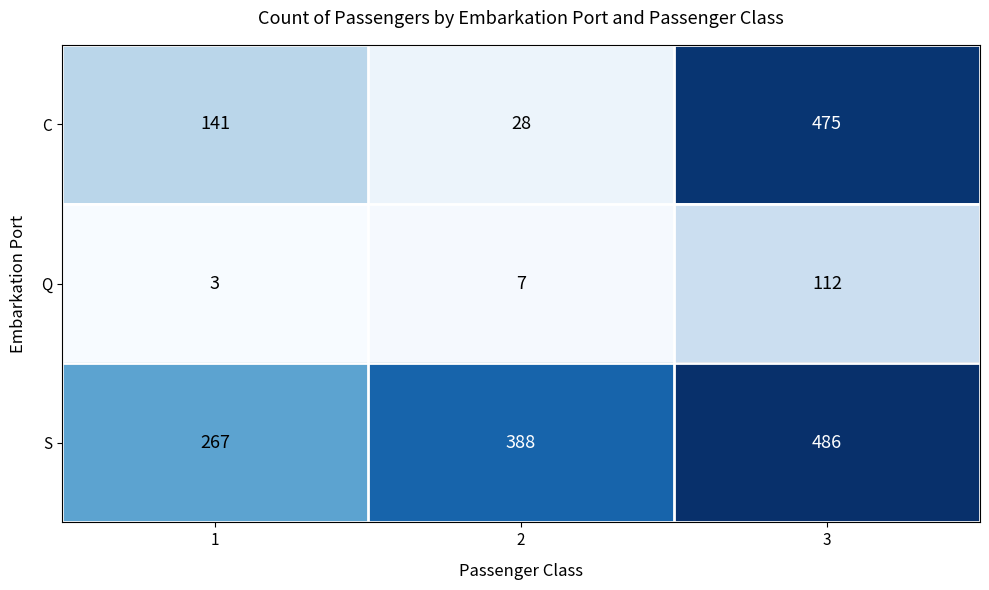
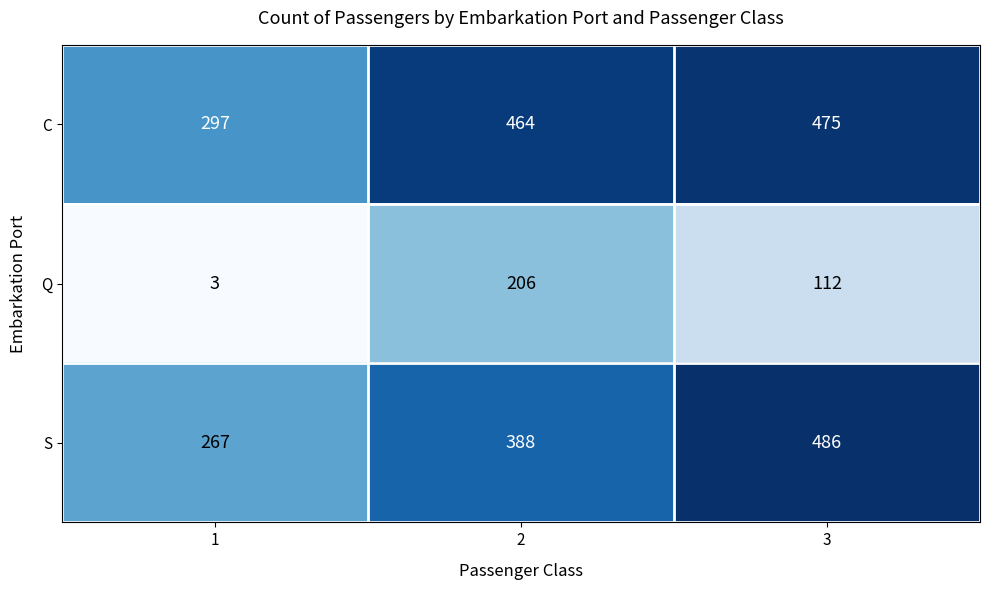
C, 1: 141 -> 297
C, 2: 28 -> 464
Q, 2: 7 -> 206
